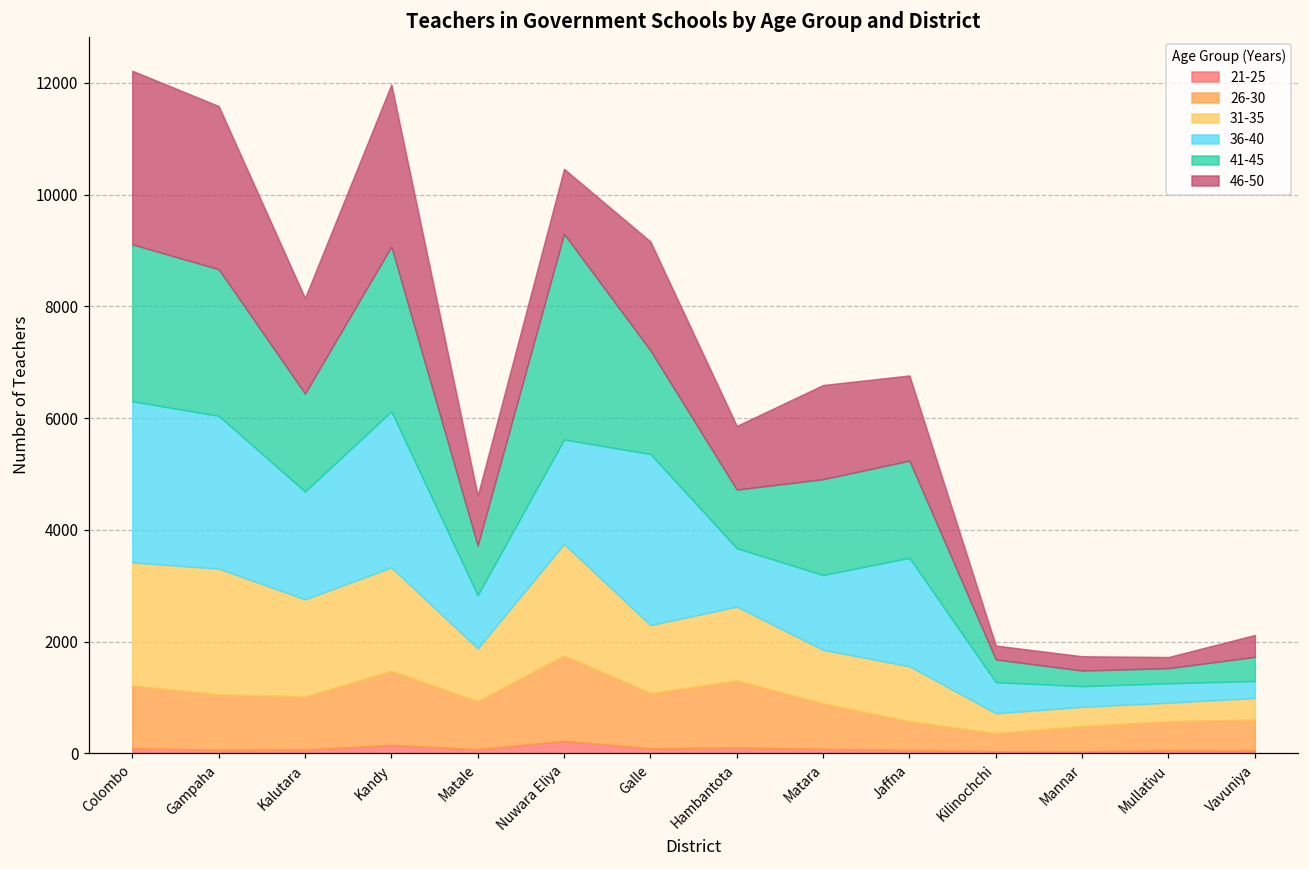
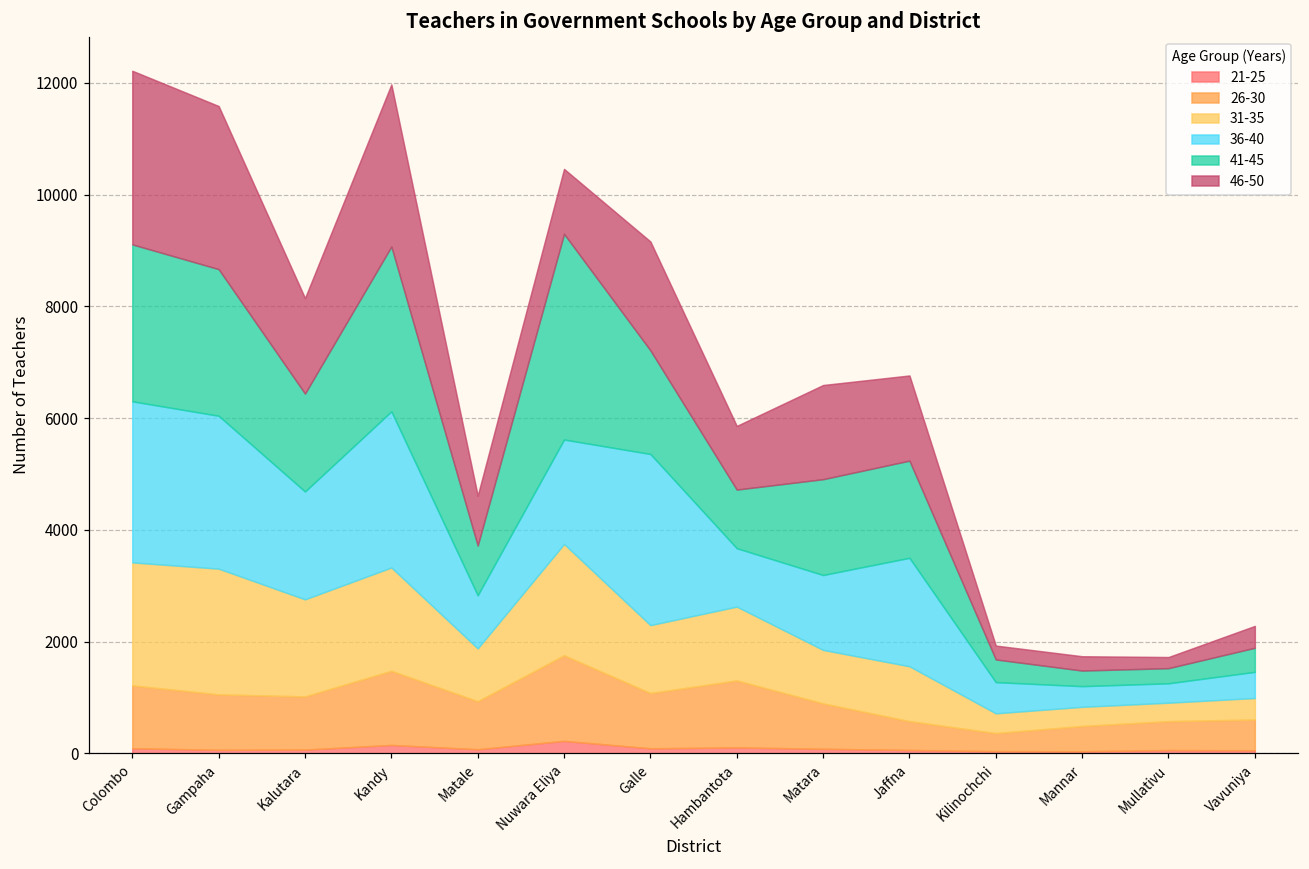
36-40, Vavuniya: 300 -> 500
